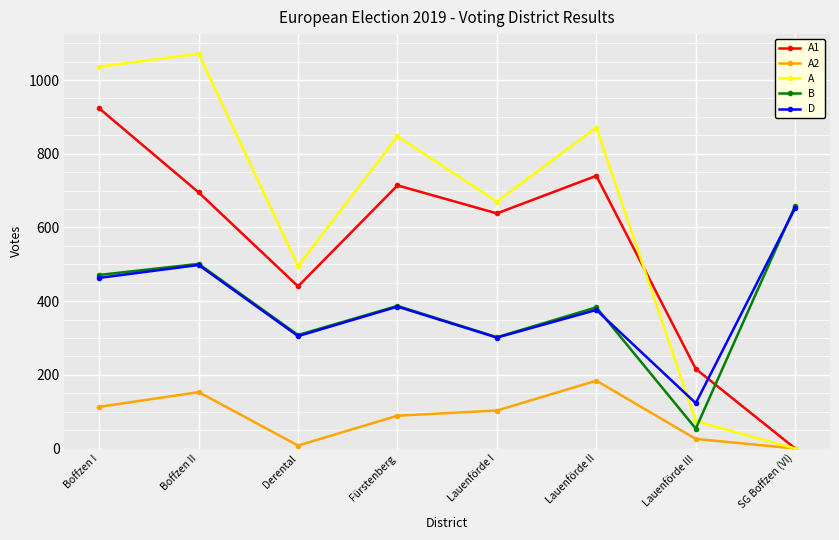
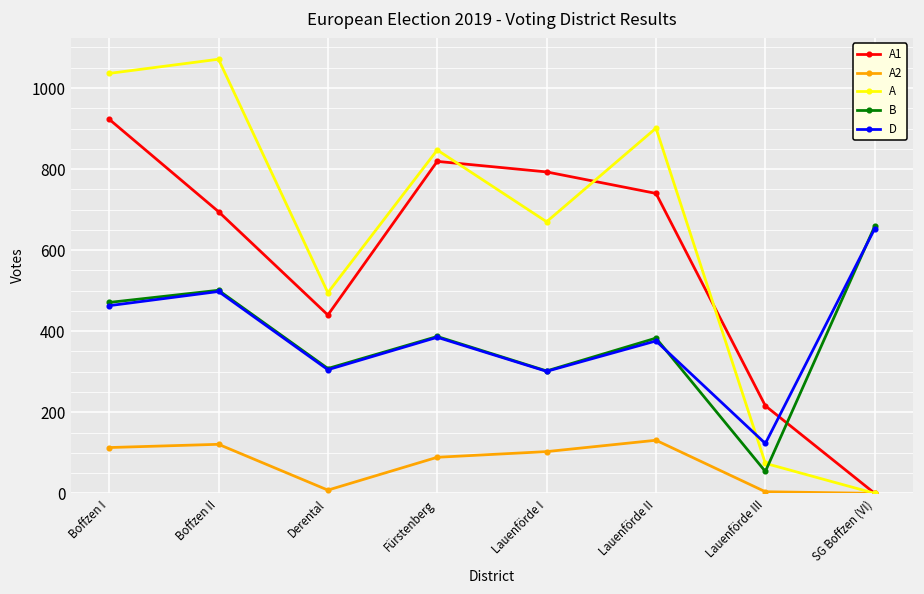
A2, Boffzen II: 150 -> 120
A1, Fürstenberg: 710 -> 820
A1, Lauenförde I: 640 -> 790
A2, Lauenförde II: 180 -> 130
A, Lauenförde II: 870 -> 900
A2, Lauenförde III: 30 -> 0
